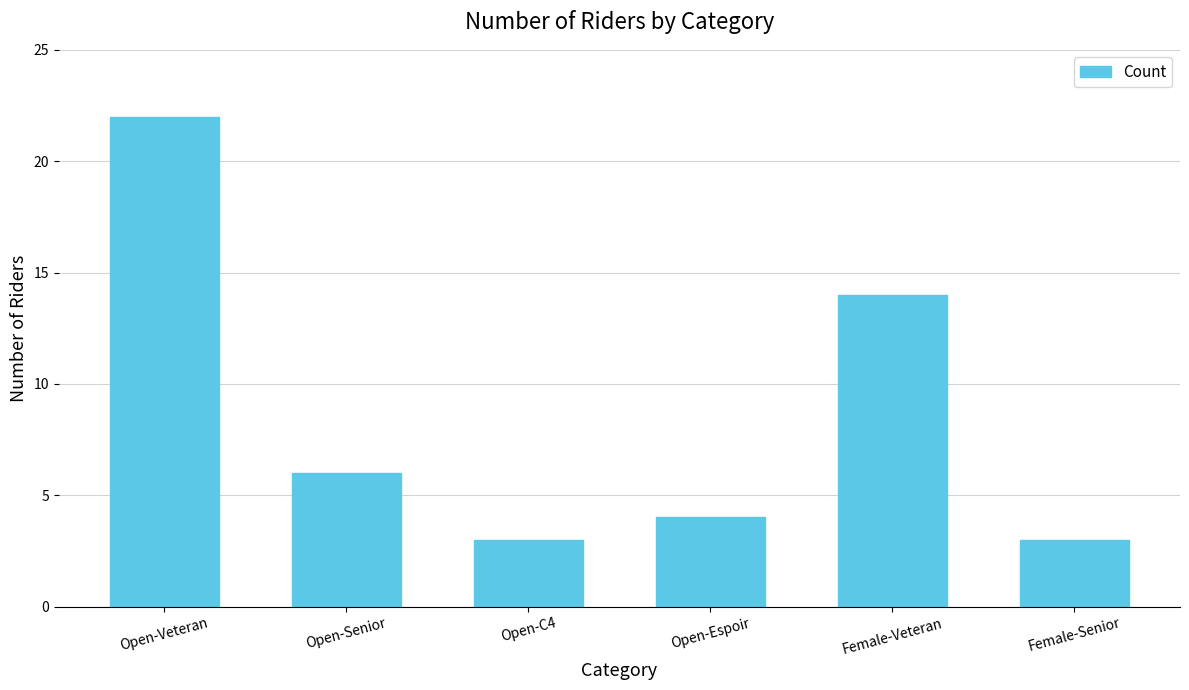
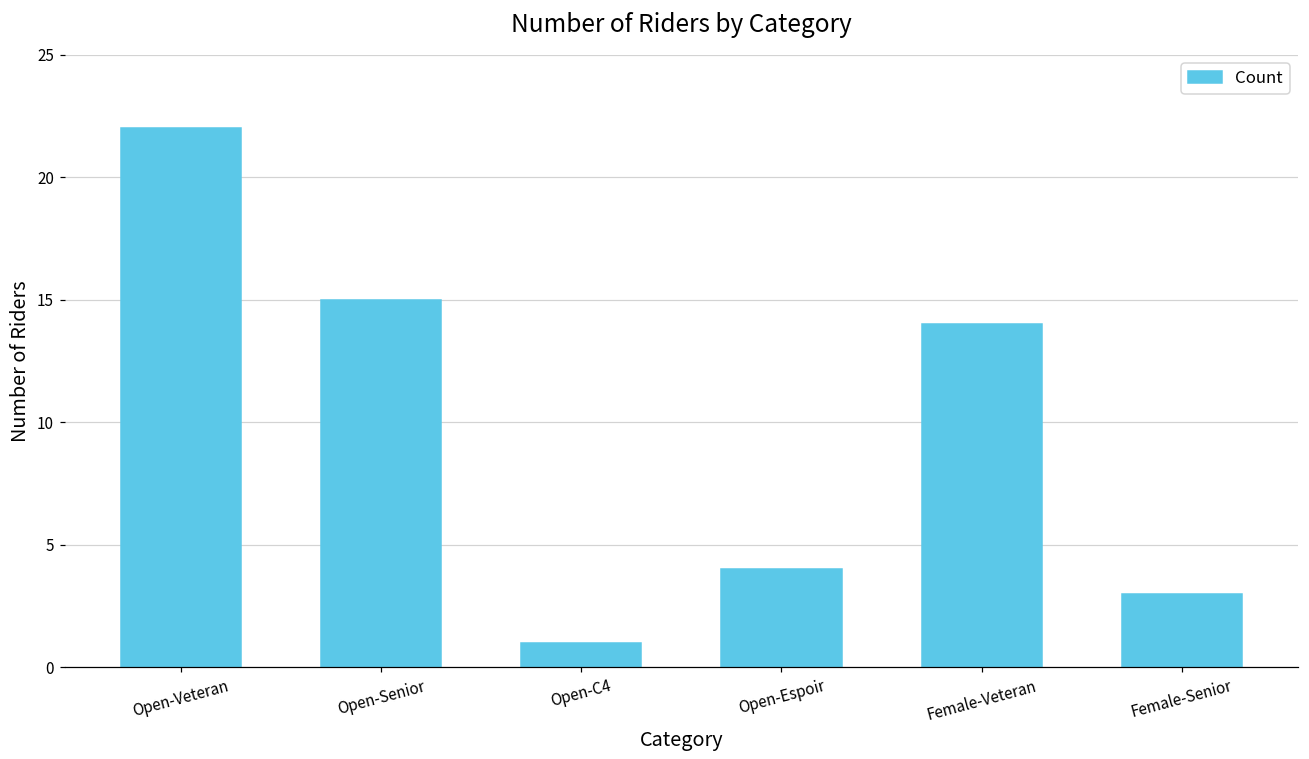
Open-Senior: 6 -> 15
Open-C4: 3 -> 1
